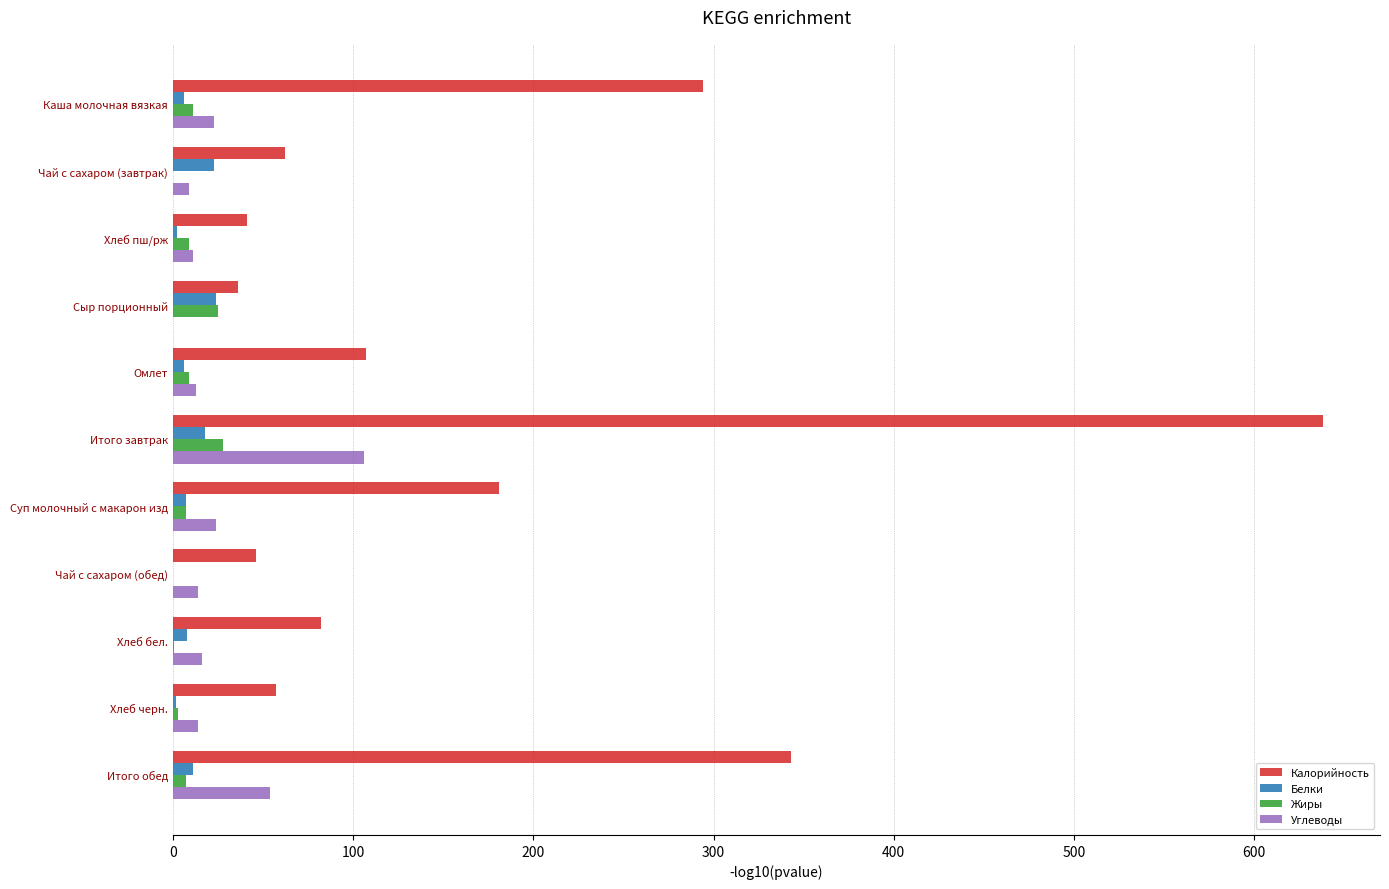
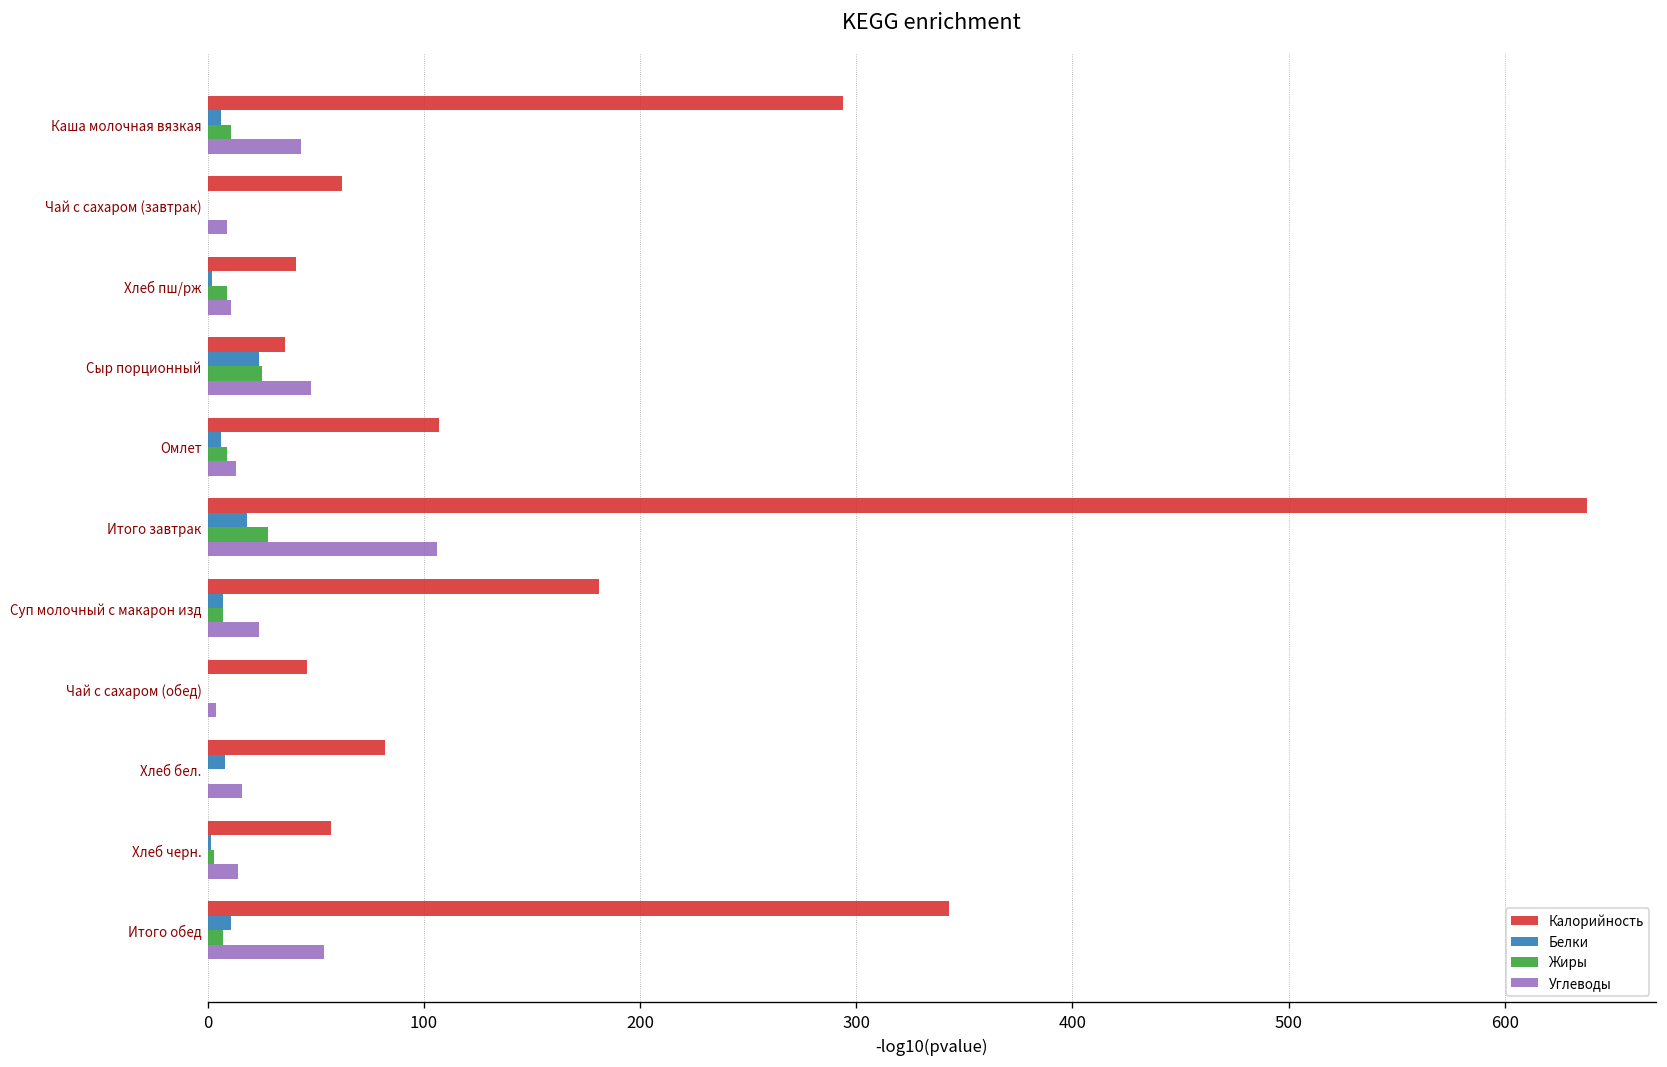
Углеводы, Каша молочная вязкая: 23 -> 43
Белки, Чай с сахаром (завтрак): 23 -> 0
Углеводы, Сыр порционный: 0 -> 48
Углеводы, Чай с сахаром (обед): 14 -> 4
